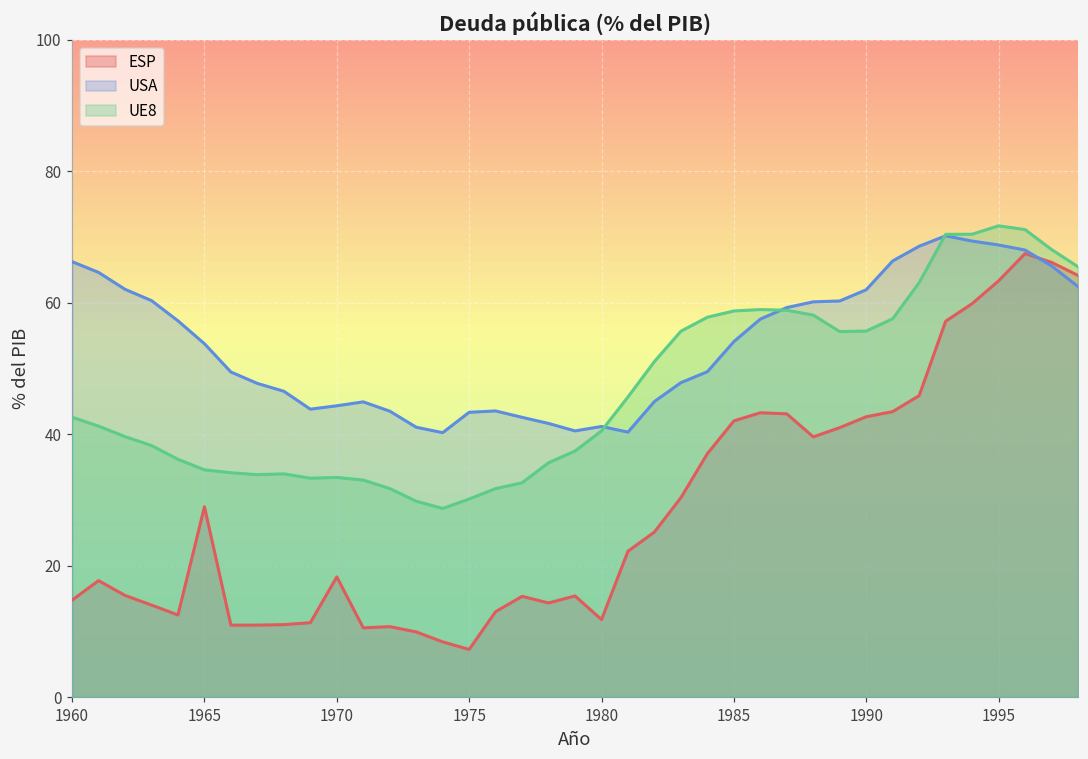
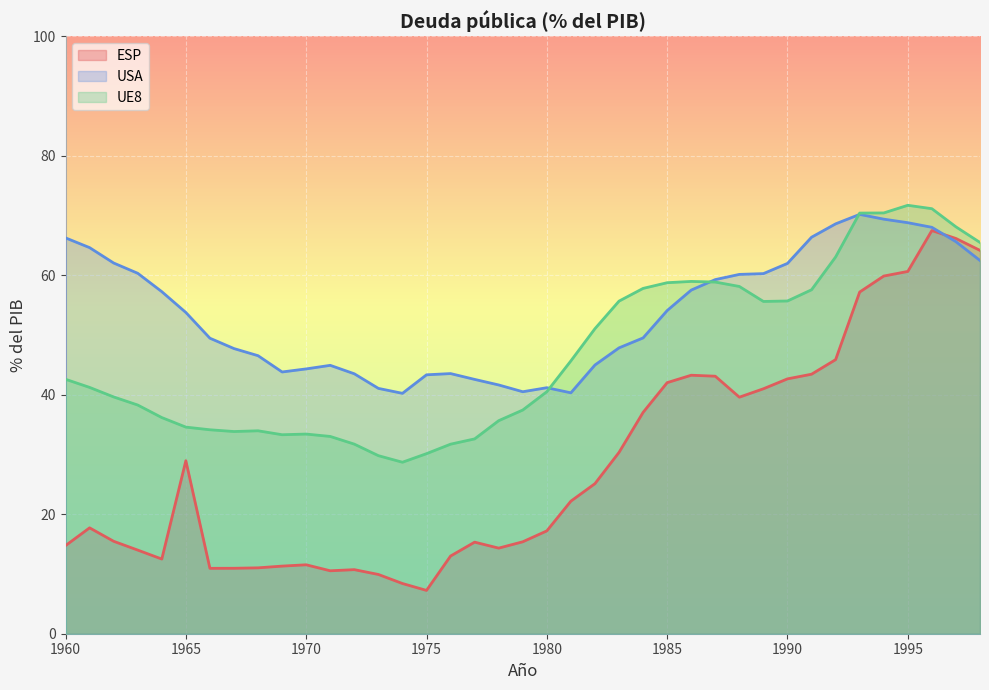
ESP, 1970: 18 -> 12
ESP, 1980: 12 -> 17
ESP, 1995: 63 -> 61
